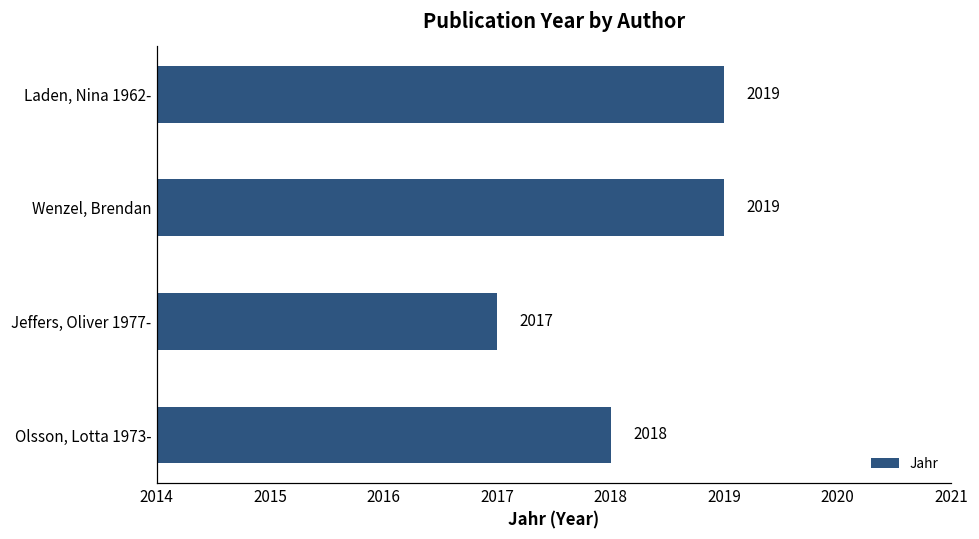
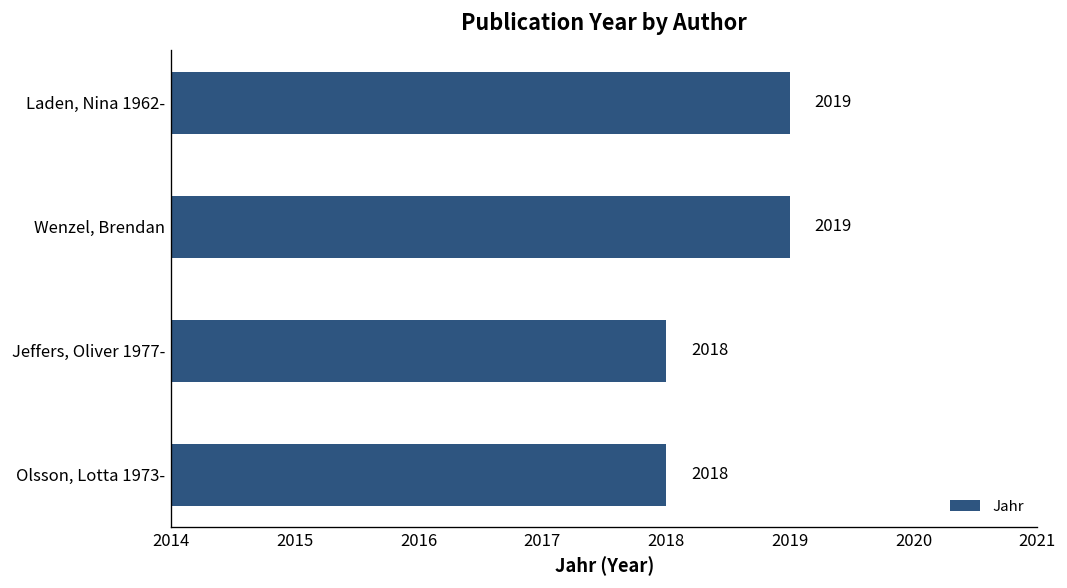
Jeffers, Oliver 1977-: 2017 -> 2018
